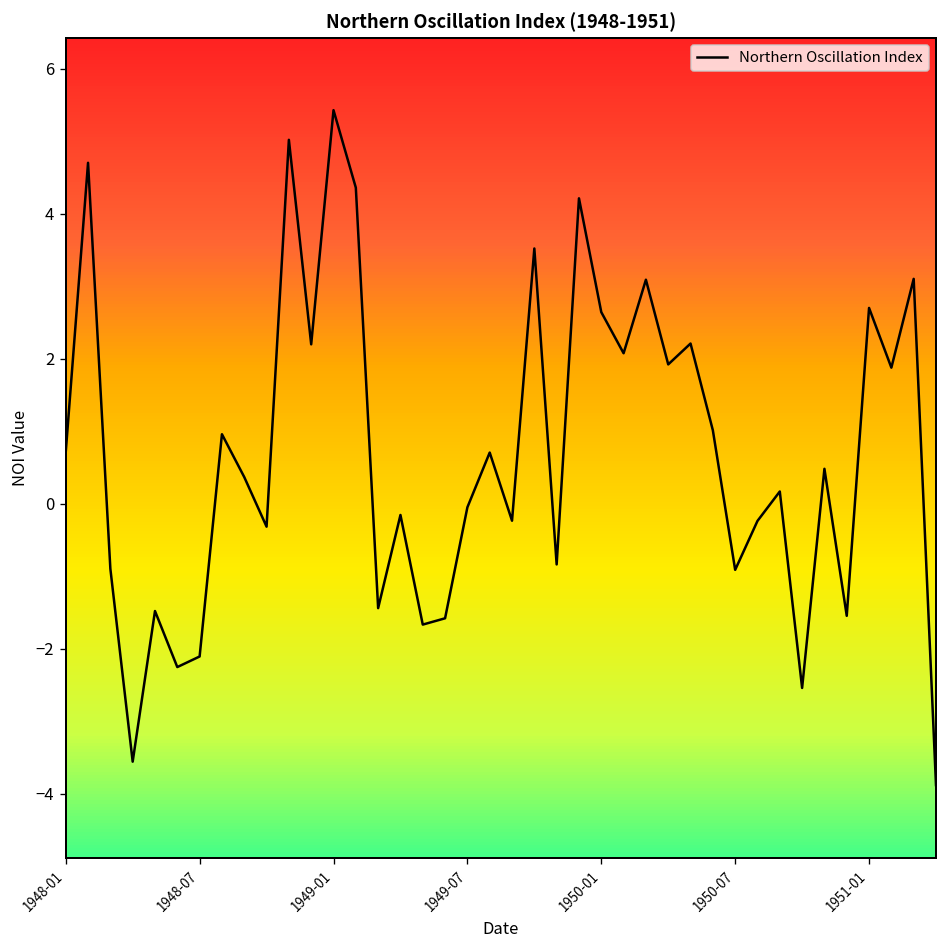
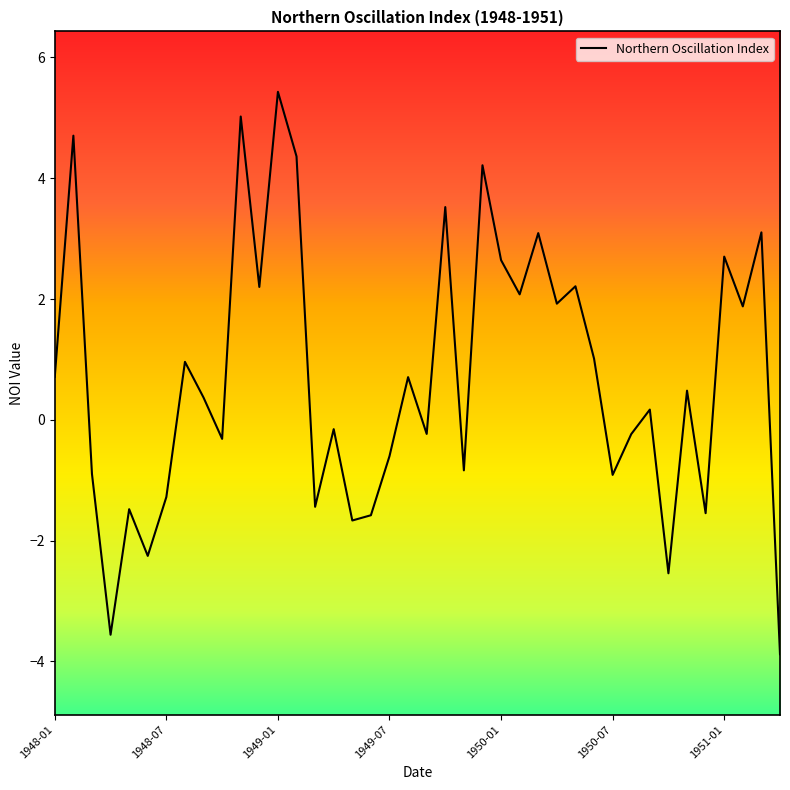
1948-07: -2.1 -> -1.3
1949-07: 0.0 -> -0.6
